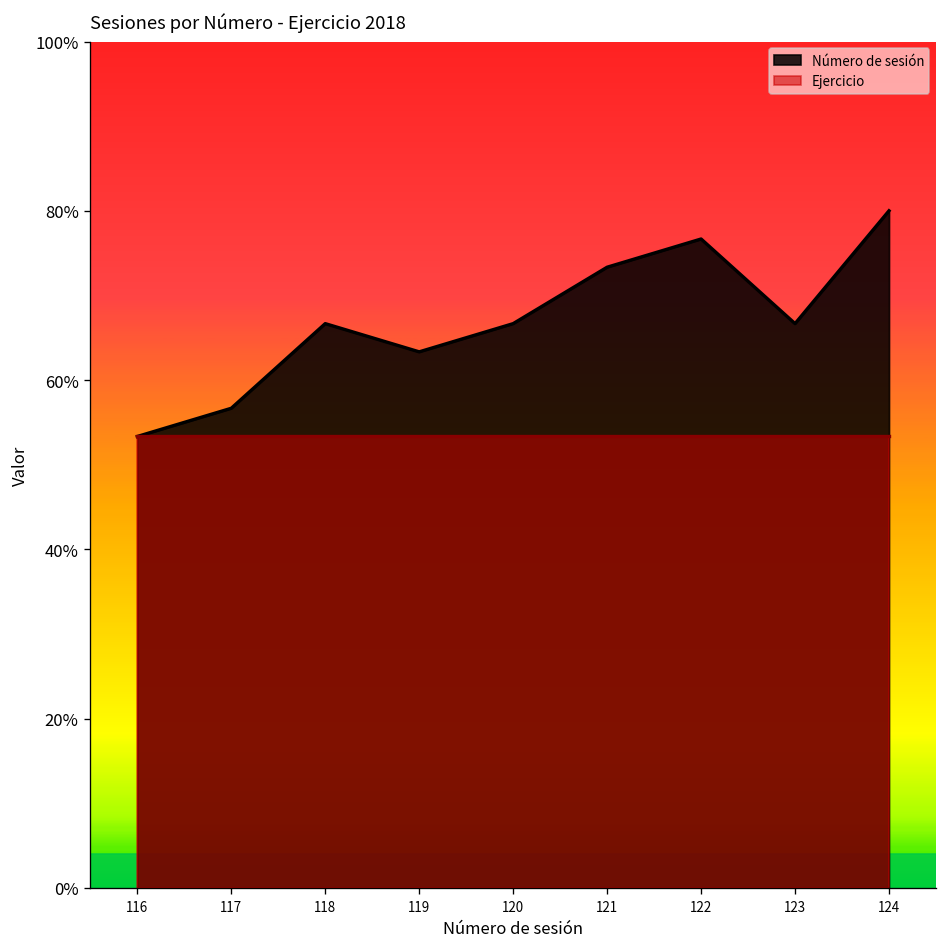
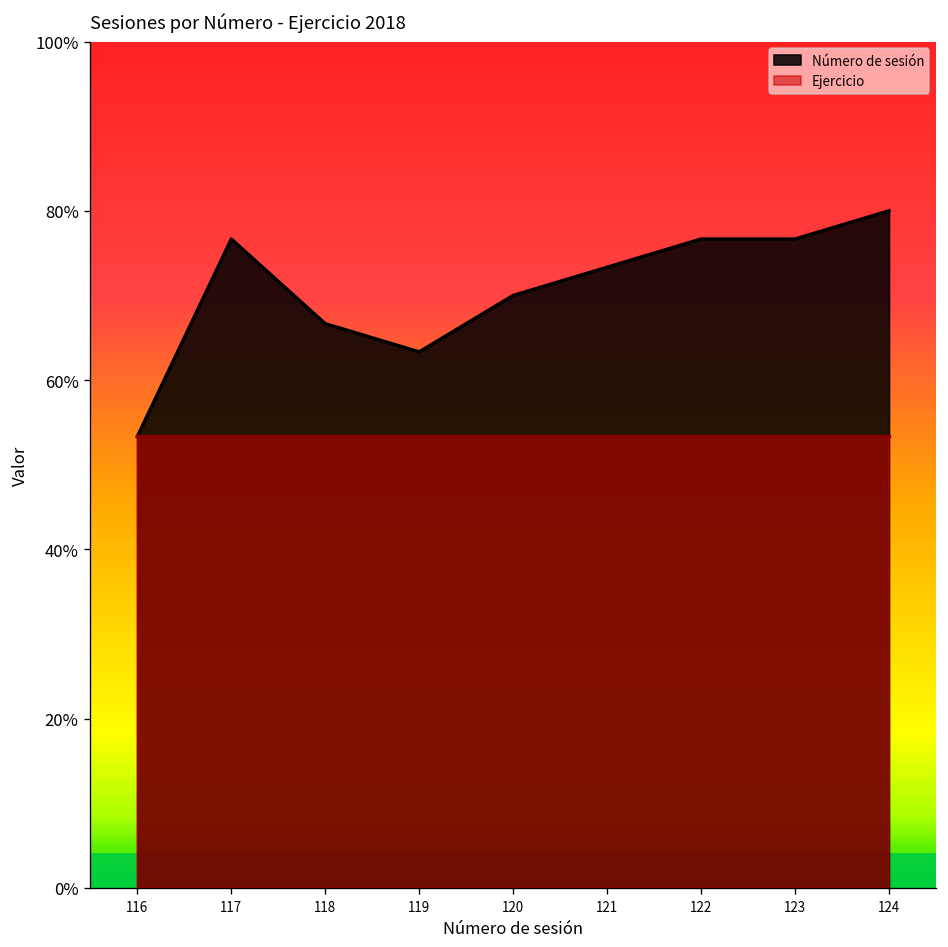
Número de sesión, 117: 57% -> 77%
Número de sesión, 120: 67% -> 70%
Número de sesión, 123: 67% -> 77%
